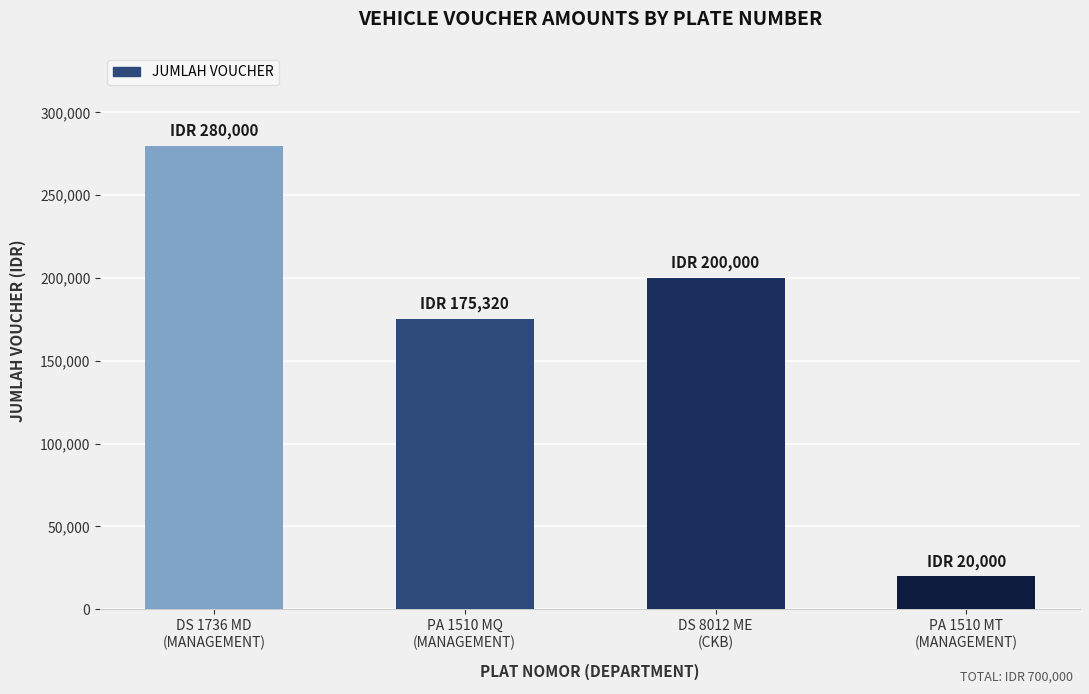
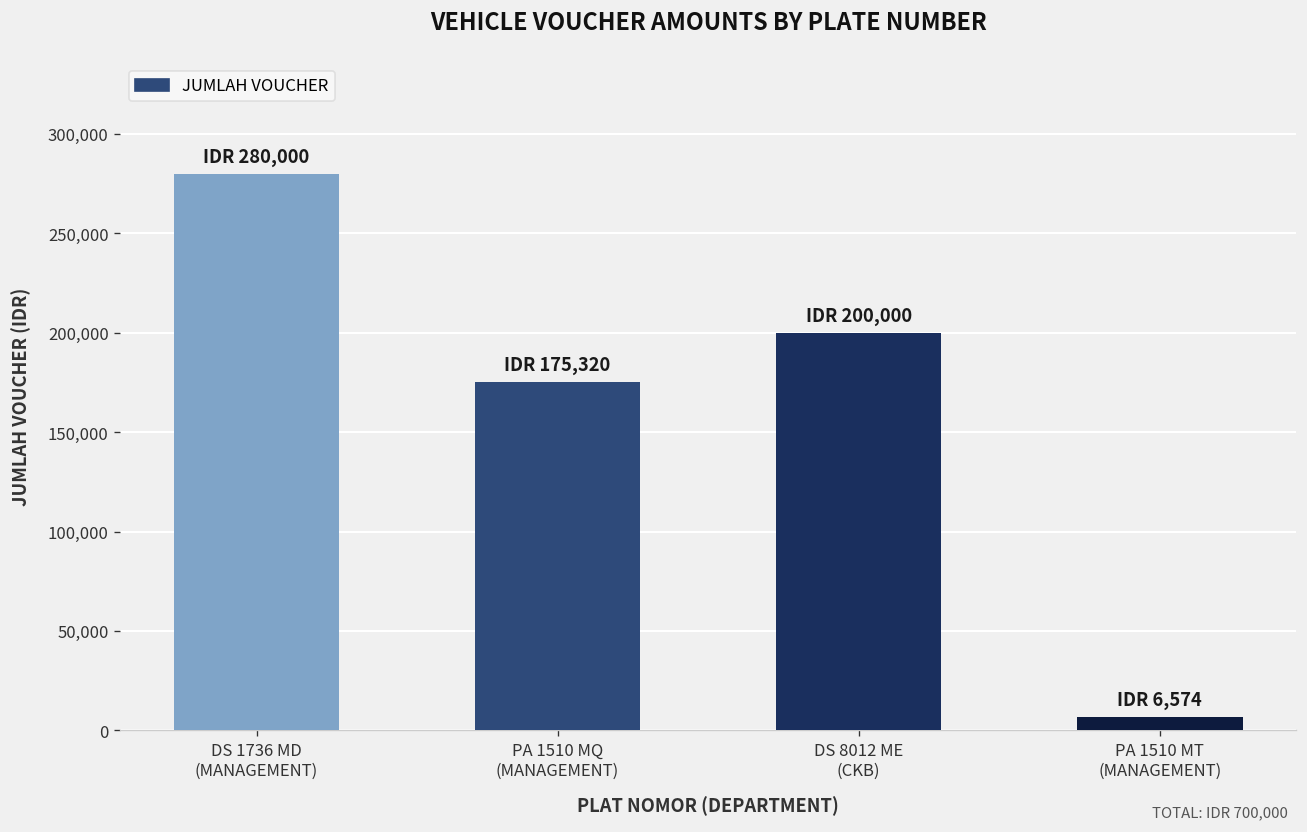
PA 1510 MT (MANAGEMENT): 20,000 -> 6,574
